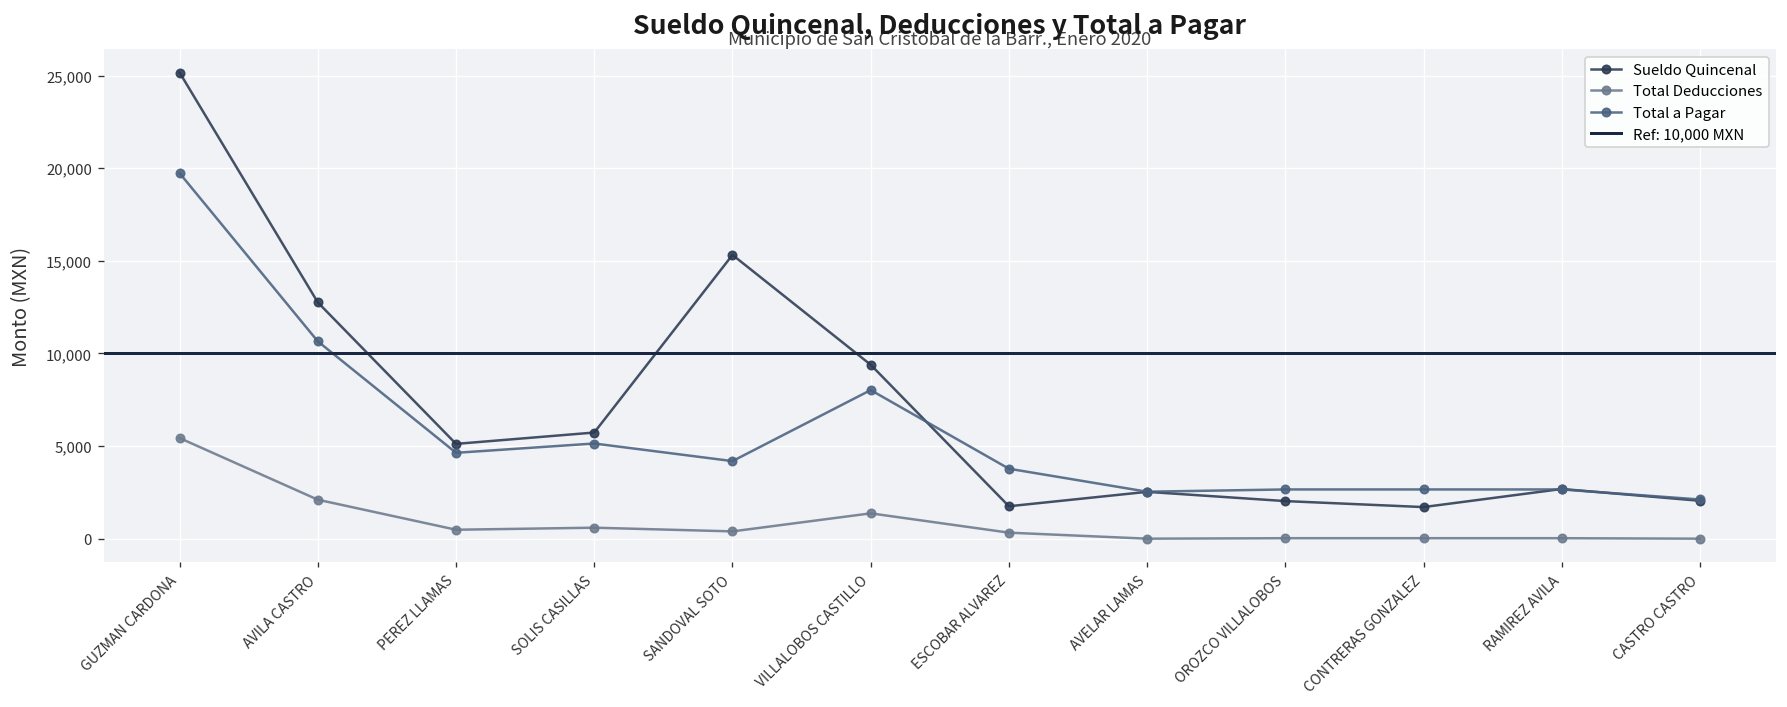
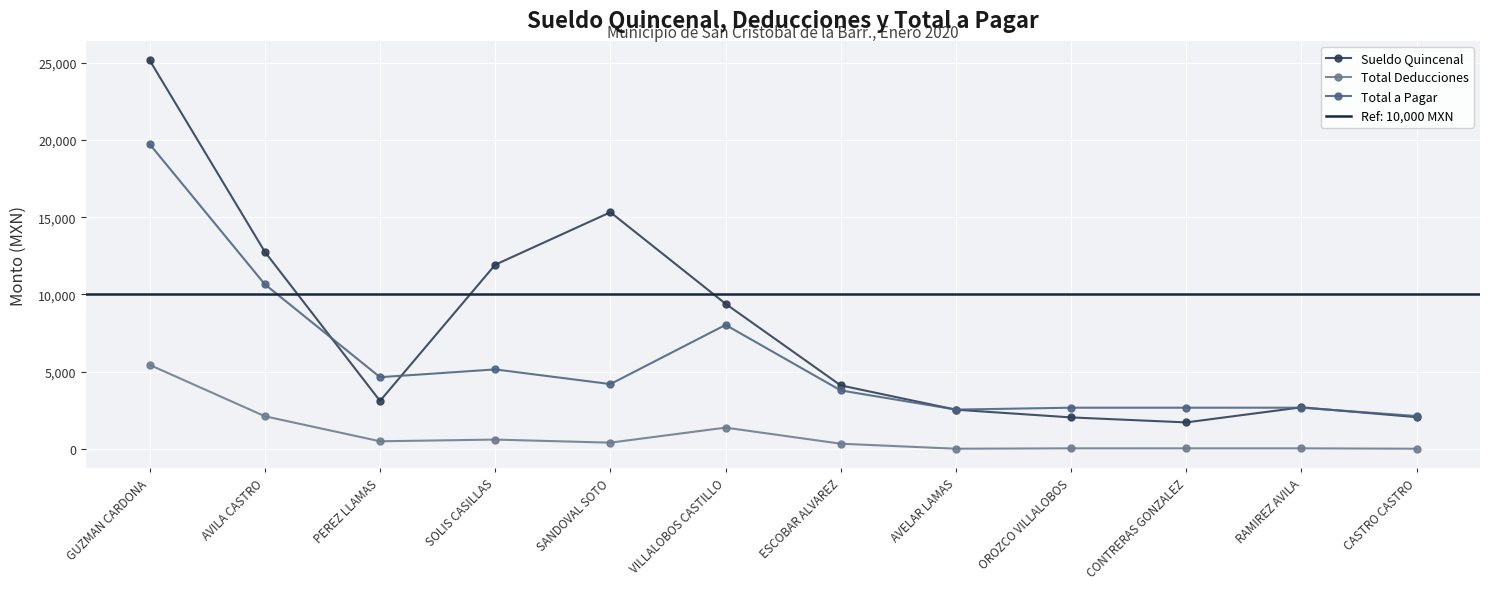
Sueldo Quincenal, PEREZ LLAMAS: 5,100 -> 3,100
Sueldo Quincenal, SOLIS CASILLAS: 5,700 -> 11,900
Sueldo Quincenal, ESCOBAR ALVAREZ: 1,800 -> 4,100
